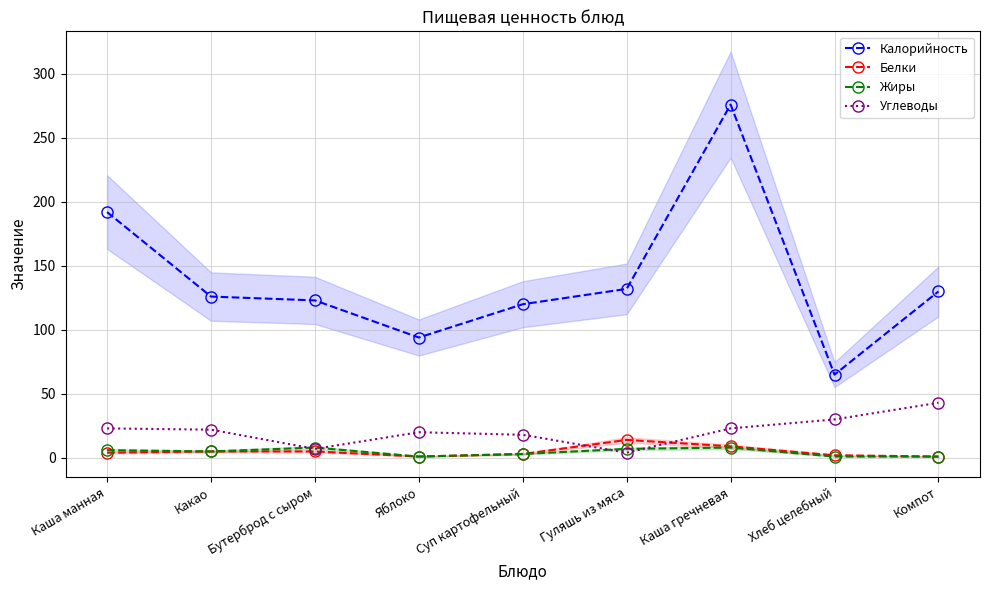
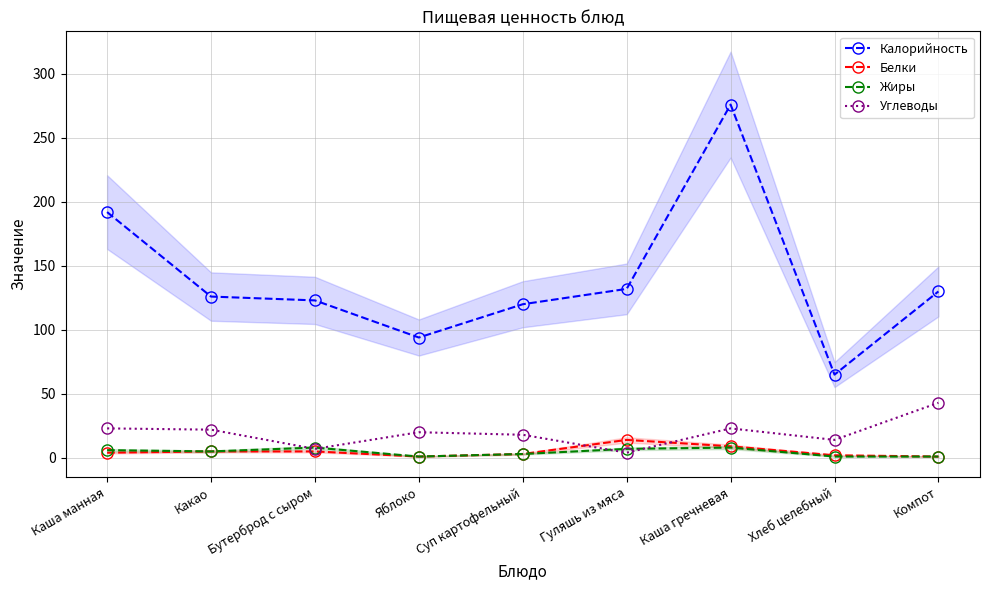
Углеводы, Хлеб целебный: 30 -> 14
